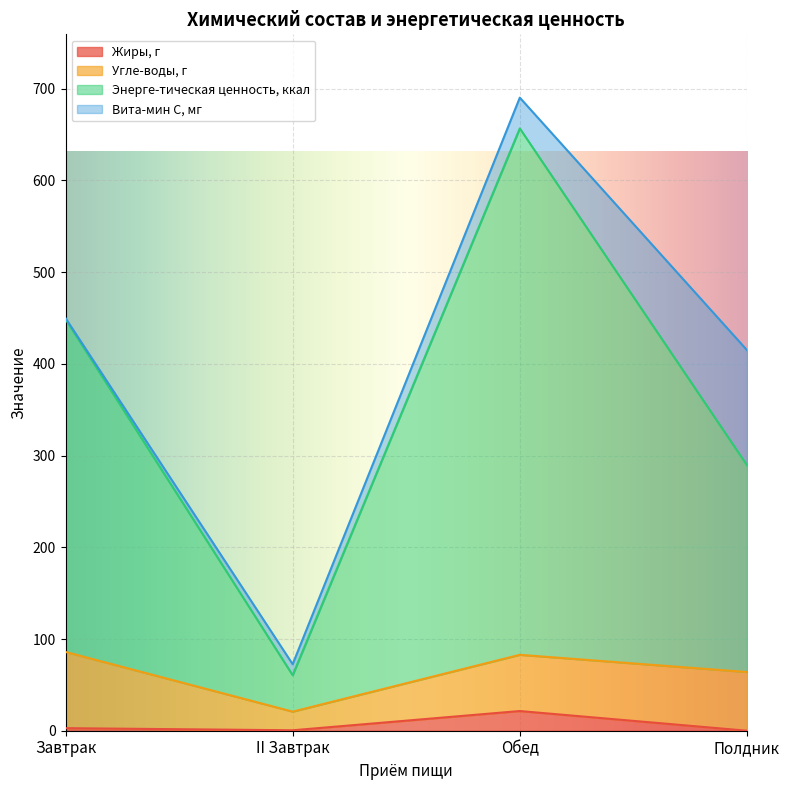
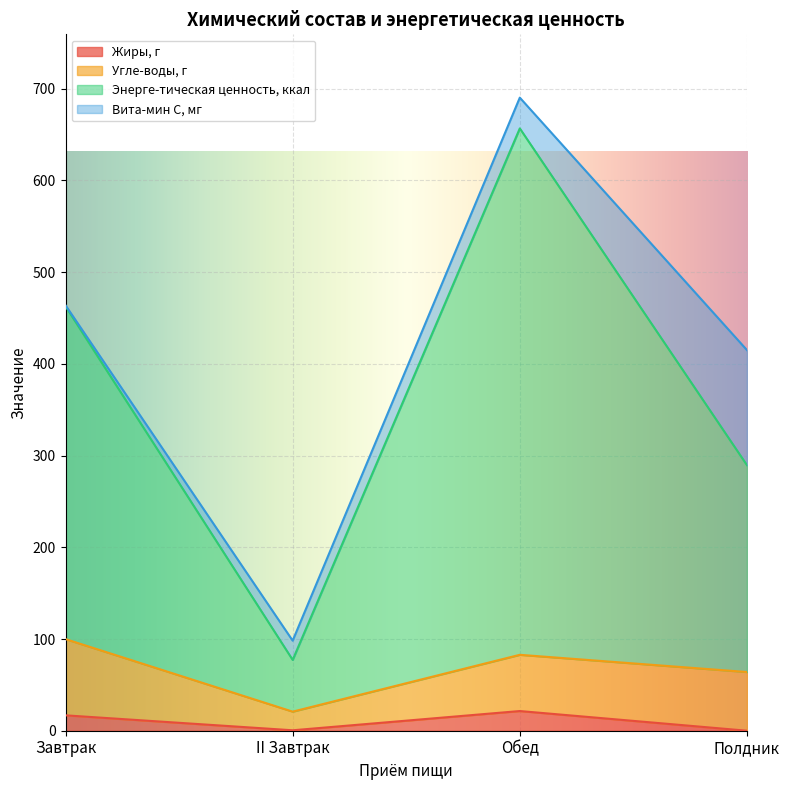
Жиры, г, Завтрак: 0 -> 20
Энерге-тическая ценность, ккал, II Завтрак: 40 -> 60
Вита-мин С, мг, II Завтрак: 10 -> 20
